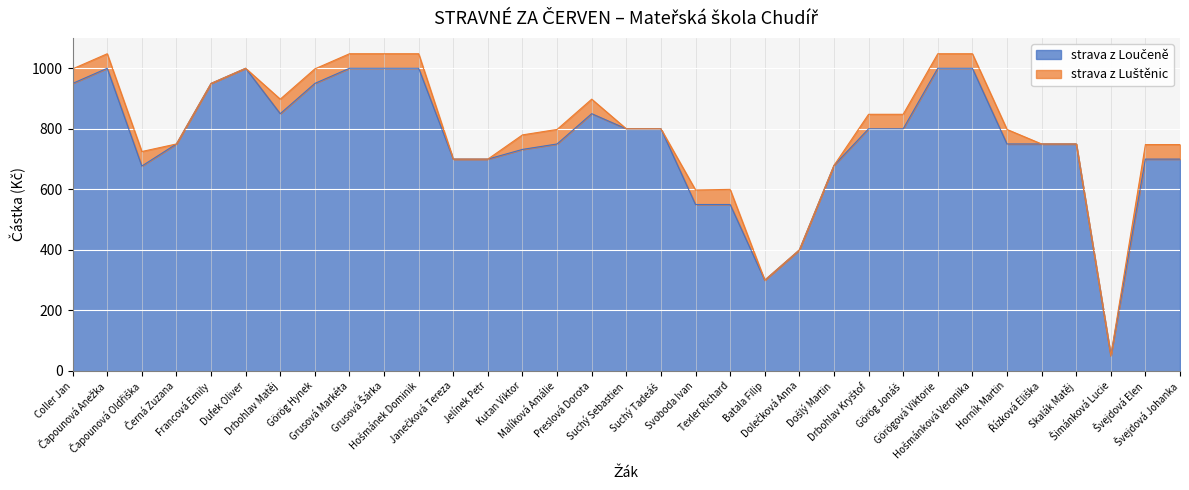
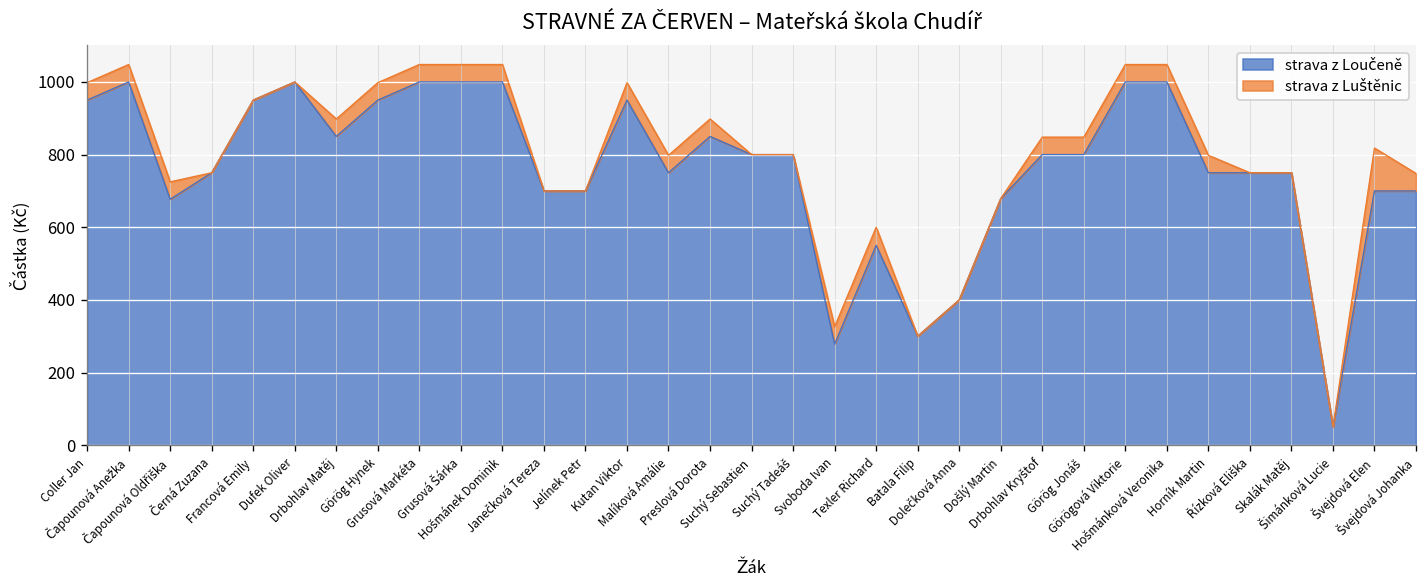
strava z Loučeně, Kutan Viktor: 730 -> 950
strava z Loučeně, Svoboda Ivan: 550 -> 280
strava z Luštěnic, Švejdová Elen: 50 -> 120
